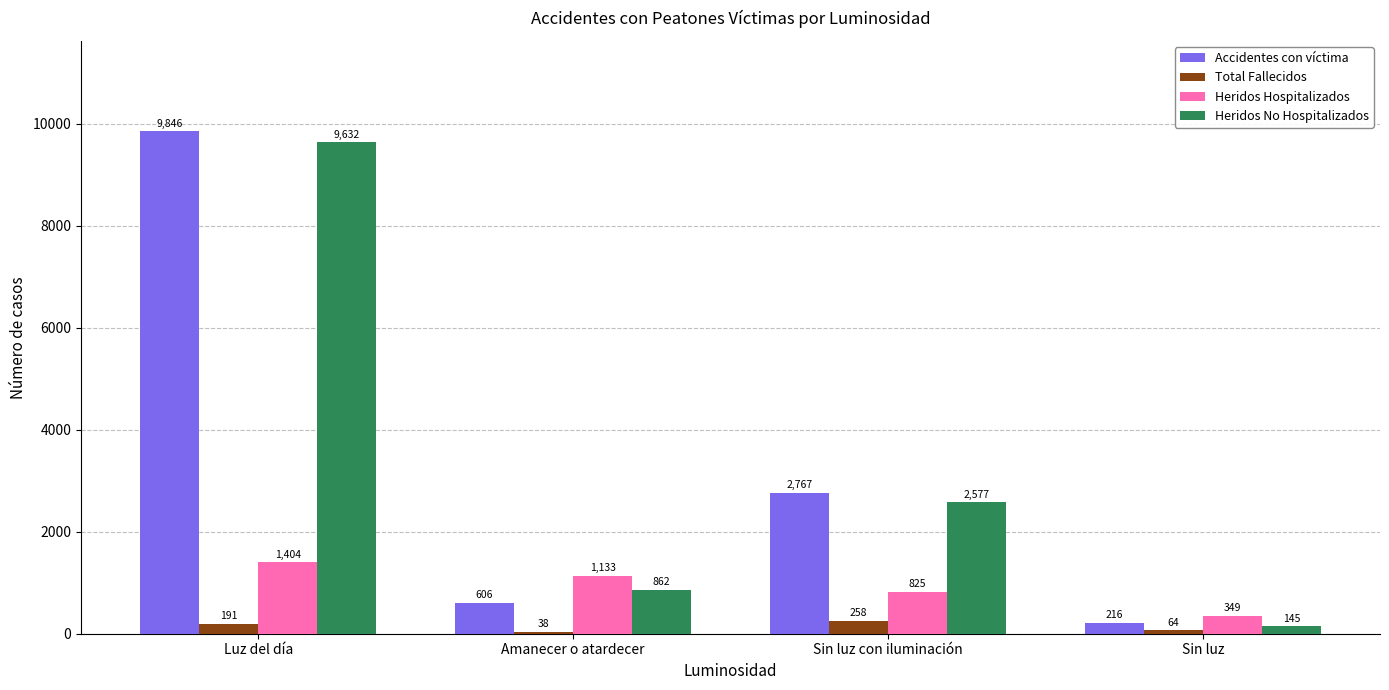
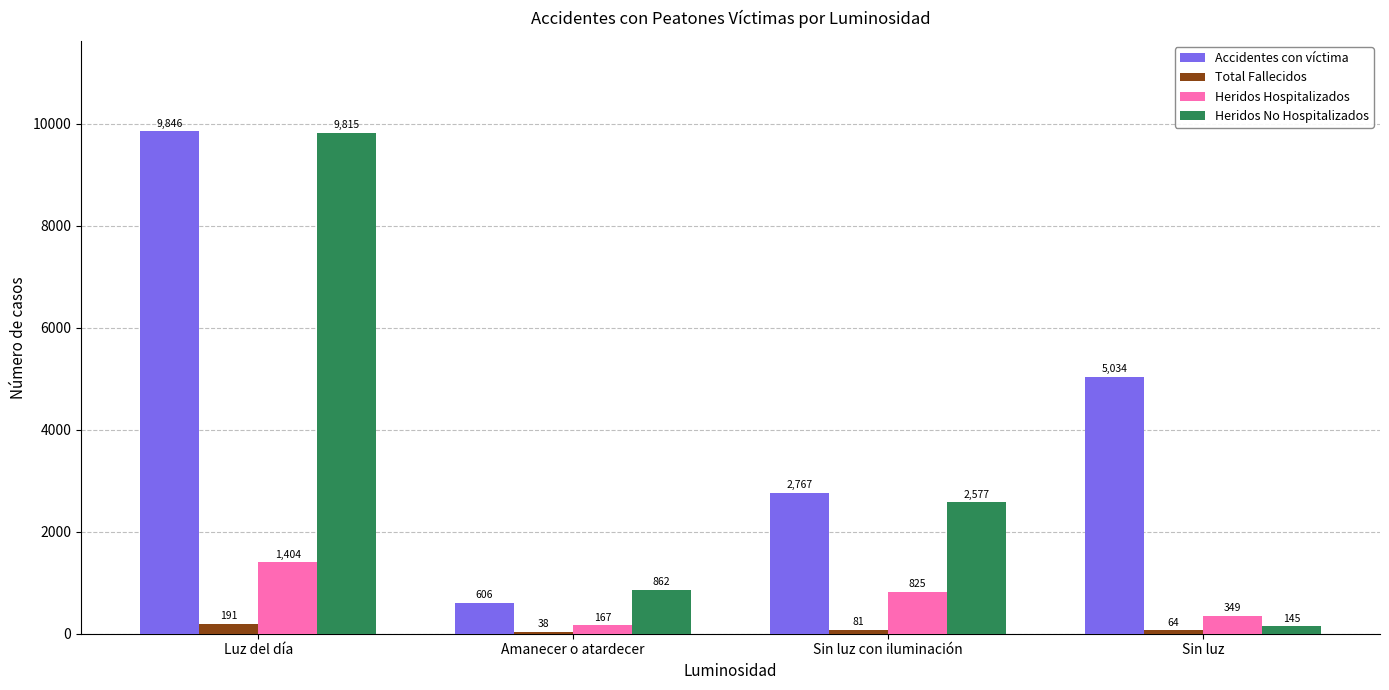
Heridos No Hospitalizados, Luz del día: 9,632 -> 9,815
Heridos Hospitalizados, Amanecer o atardecer: 1,133 -> 167
Total Fallecidos, Sin luz con iluminación: 258 -> 81
Accidentes con víctima, Sin luz: 216 -> 5,034
